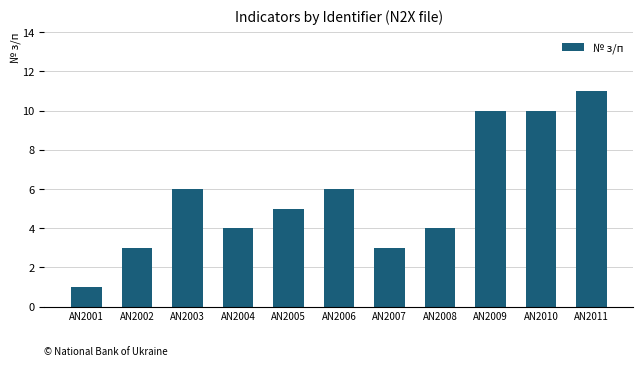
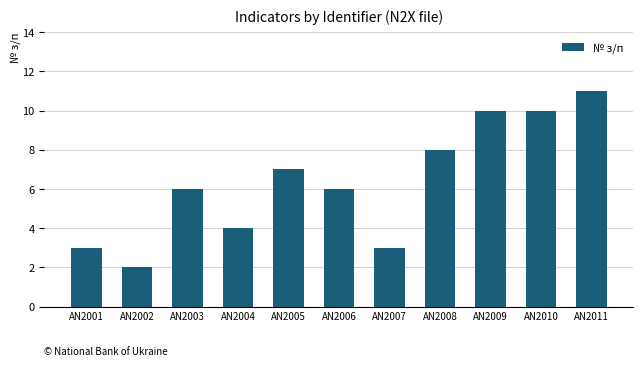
AN2001: 1 -> 3
AN2002: 3 -> 2
AN2005: 5 -> 7
AN2008: 4 -> 8
